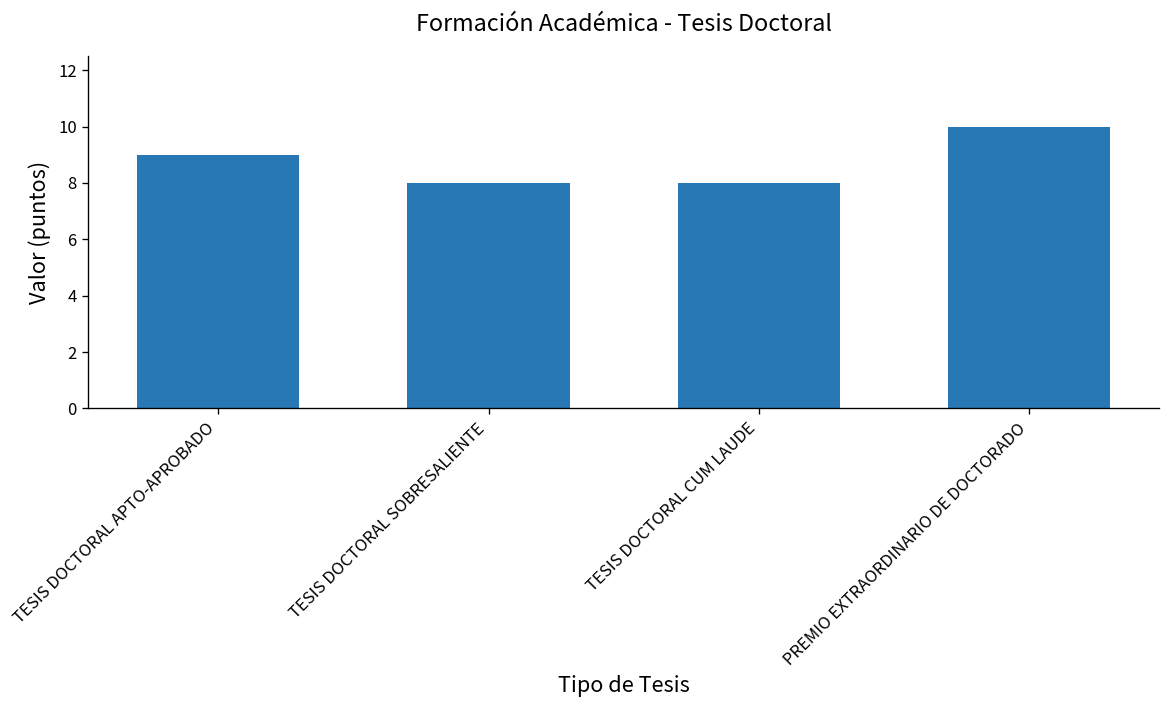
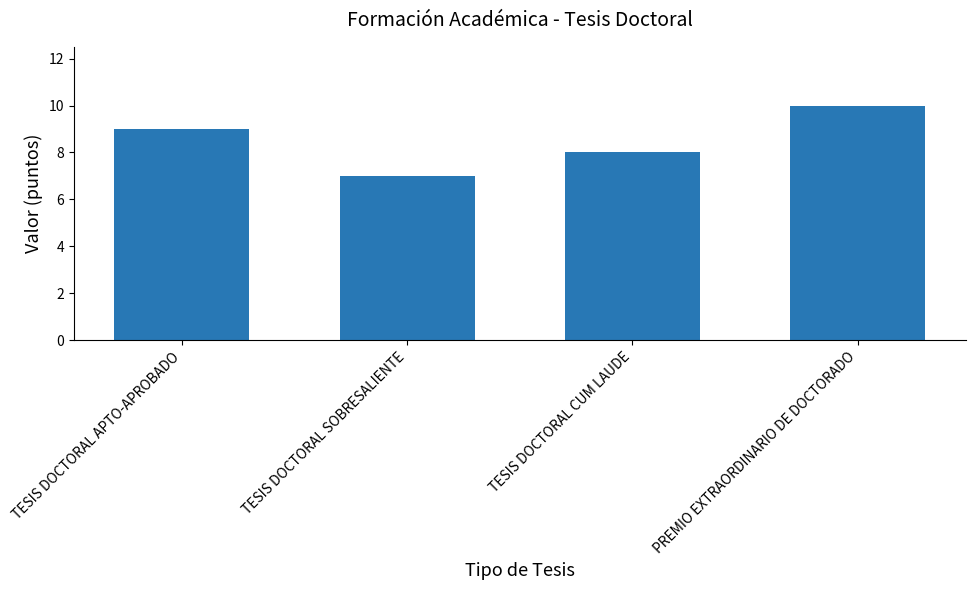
TESIS DOCTORAL SOBRESALIENTE: 8 -> 7
